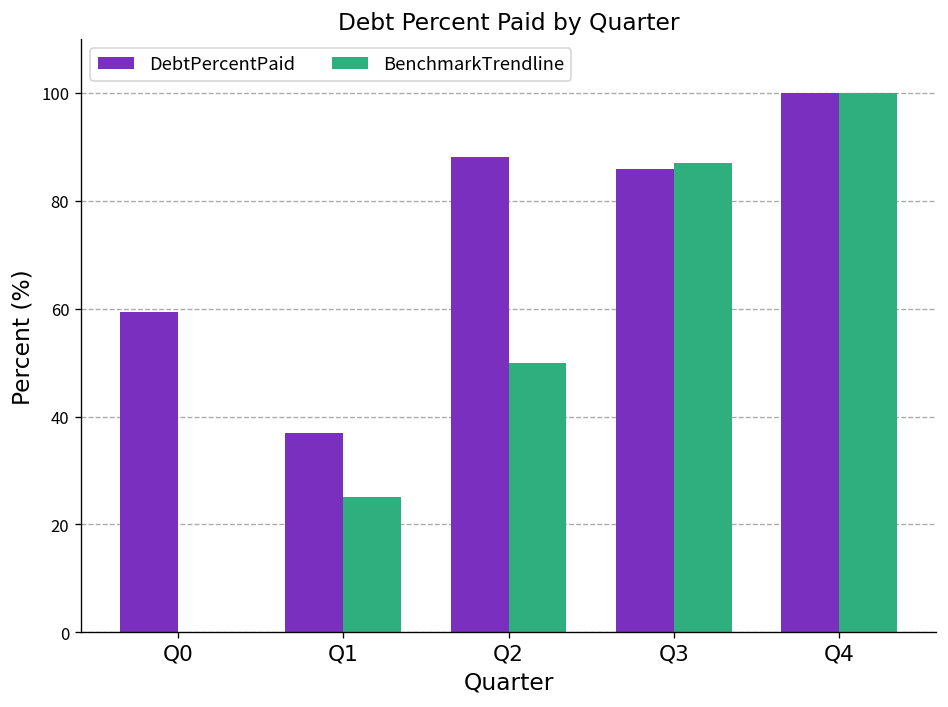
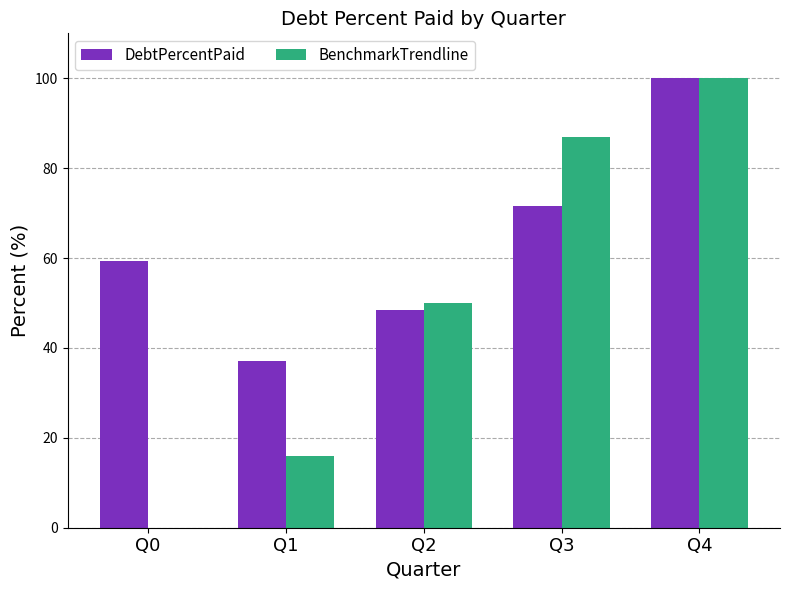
BenchmarkTrendline, Q1: 25 -> 16
DebtPercentPaid, Q2: 88 -> 48
DebtPercentPaid, Q3: 86 -> 72
